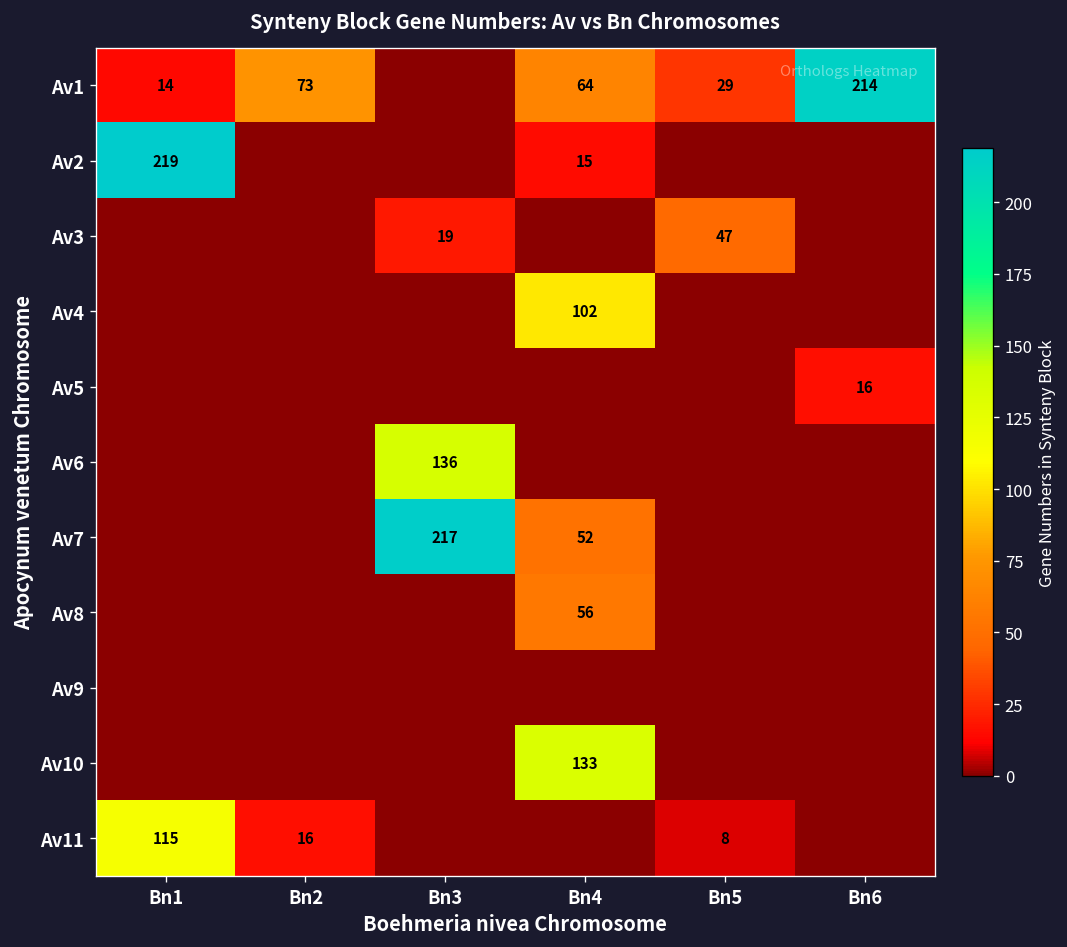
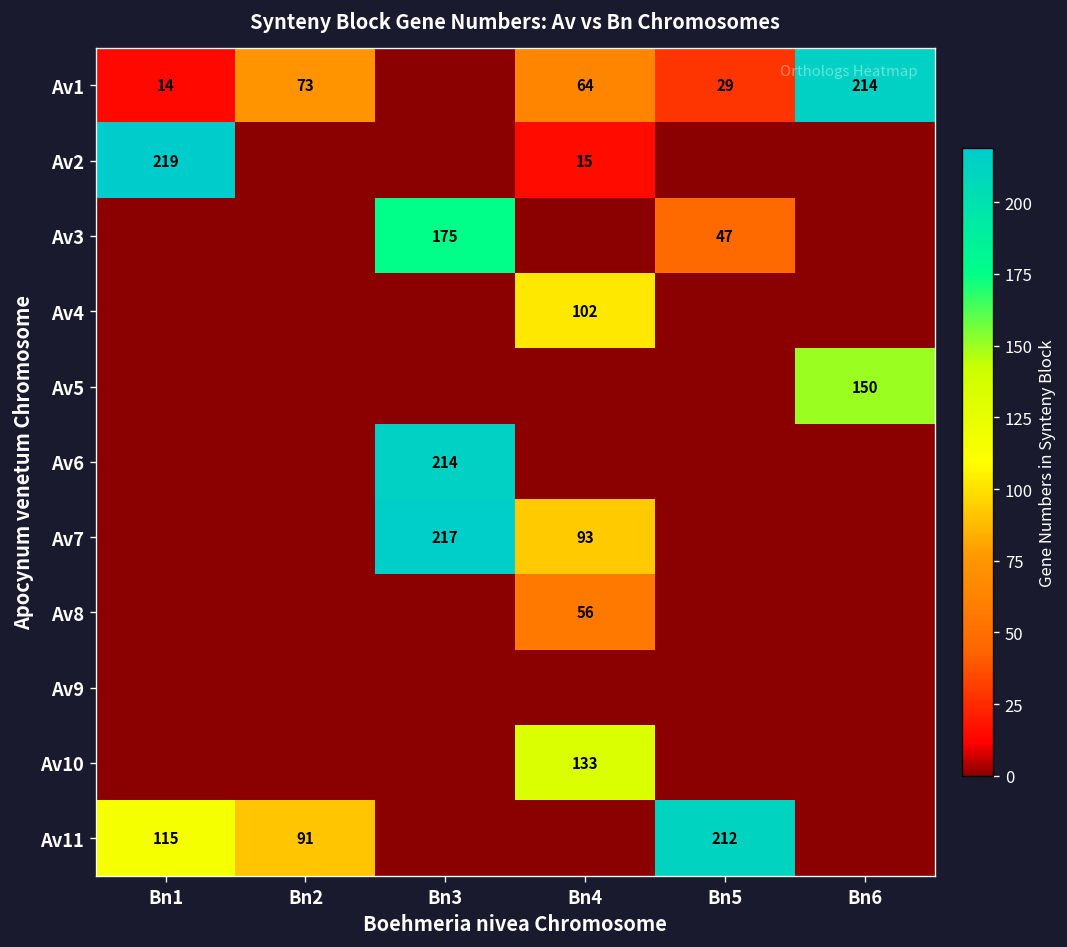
Av3, Bn3: 19 -> 175
Av5, Bn6: 16 -> 150
Av6, Bn3: 136 -> 214
Av7, Bn4: 52 -> 93
Av11, Bn2: 16 -> 91
Av11, Bn5: 8 -> 212
